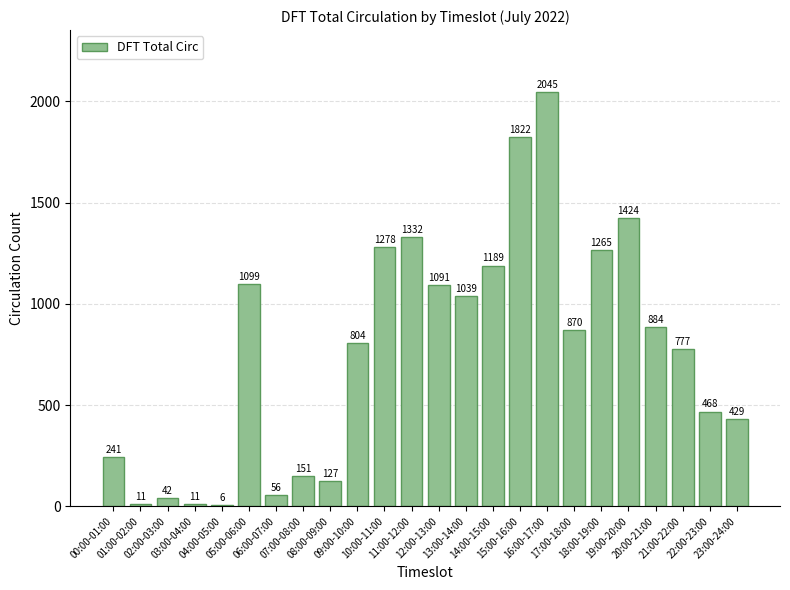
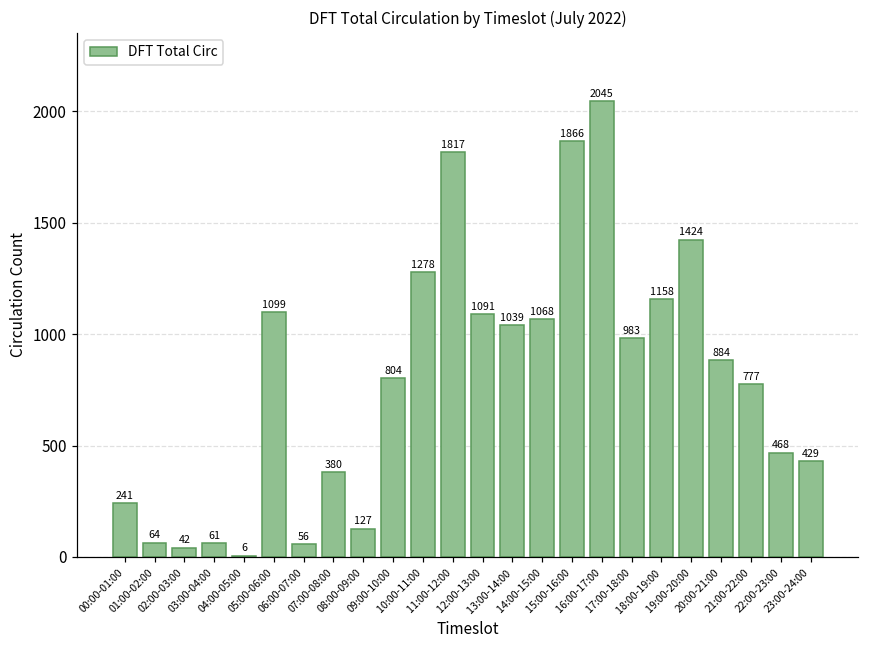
01:00-02:00: 11 -> 64
03:00-04:00: 11 -> 61
07:00-08:00: 151 -> 380
11:00-12:00: 1332 -> 1817
14:00-15:00: 1189 -> 1068
15:00-16:00: 1822 -> 1866
17:00-18:00: 870 -> 983
18:00-19:00: 1265 -> 1158
